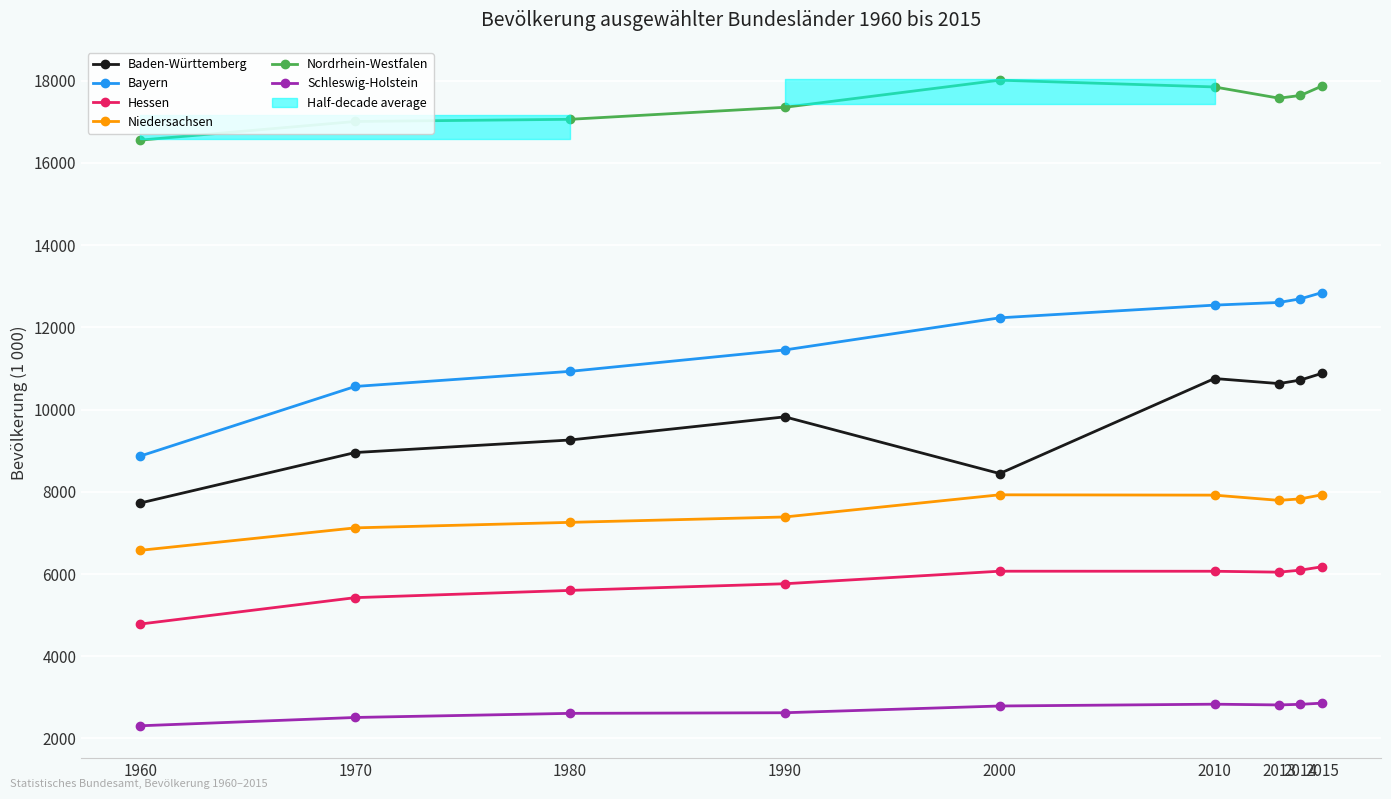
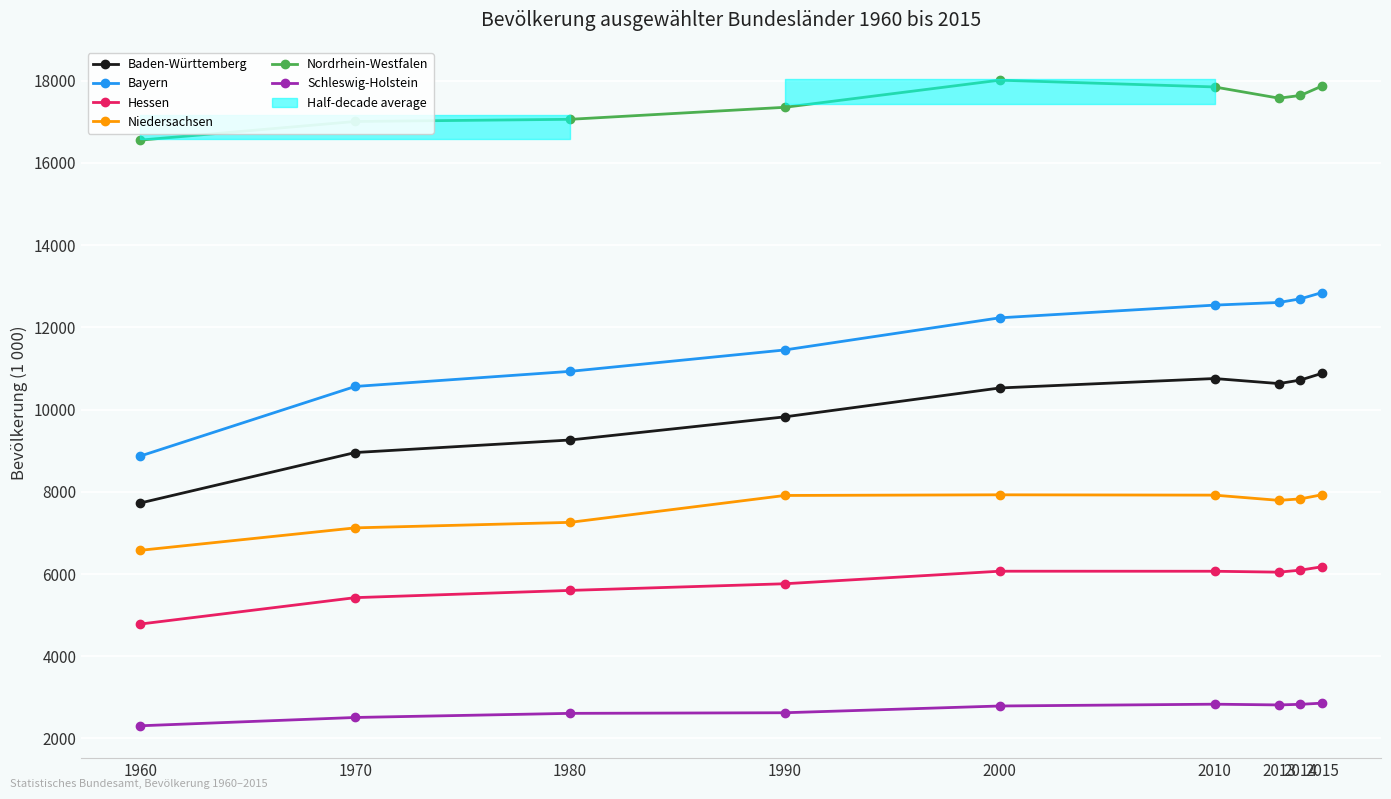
Niedersachsen, 1990: 7400 -> 7900
Baden-Württemberg, 2000: 8400 -> 10500
